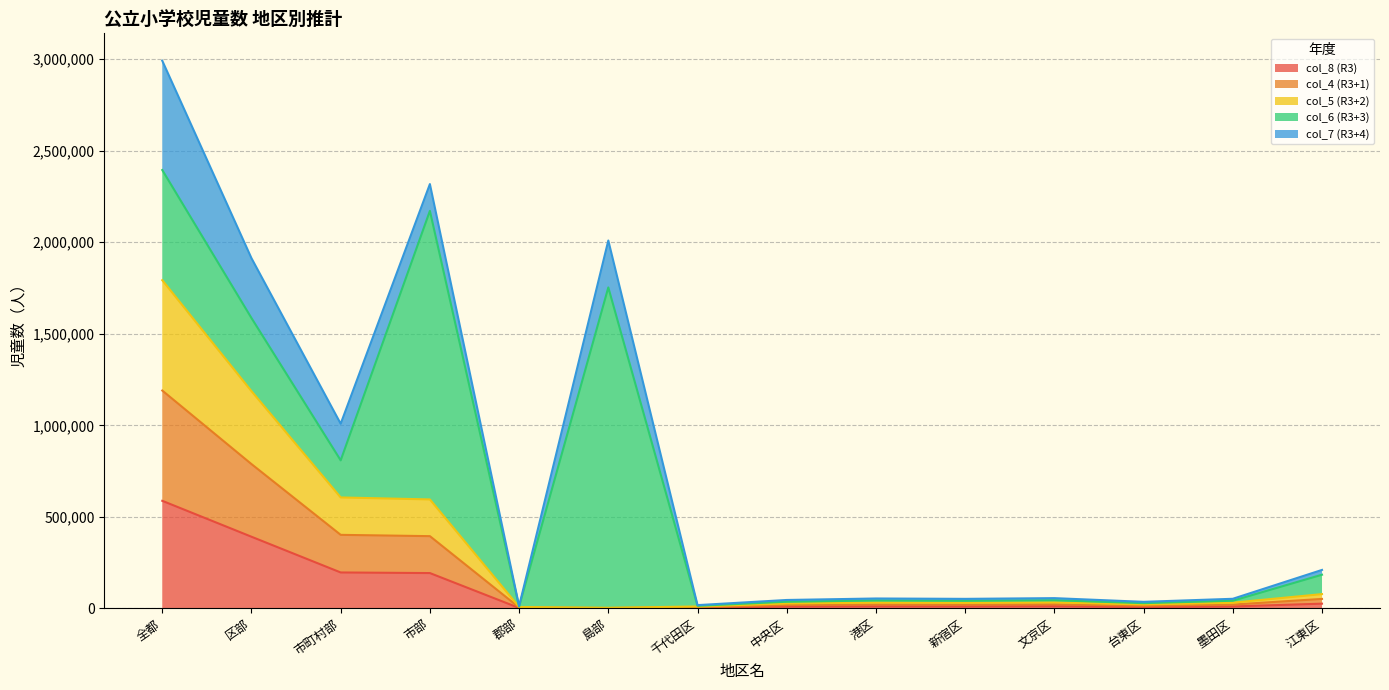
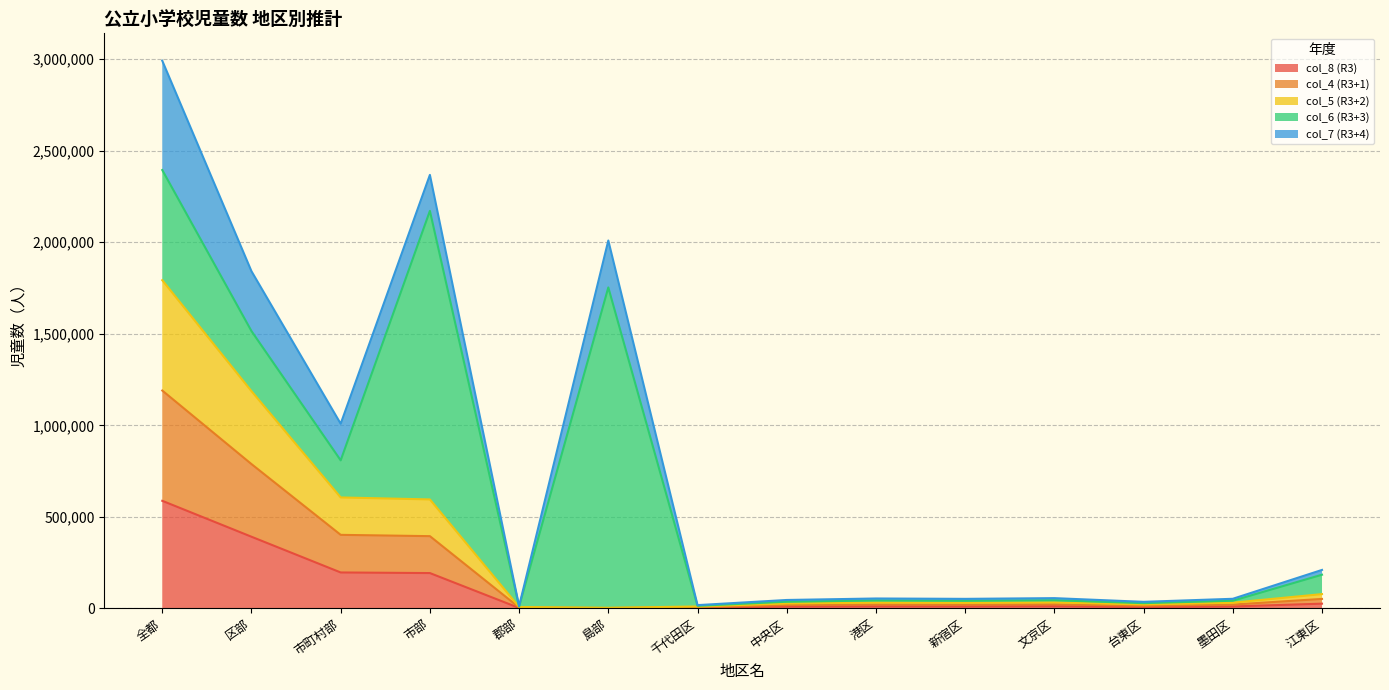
col_6 (R3+3), 区部: 400,000 -> 330,000
col_7 (R3+4), 市部: 150,000 -> 200,000
